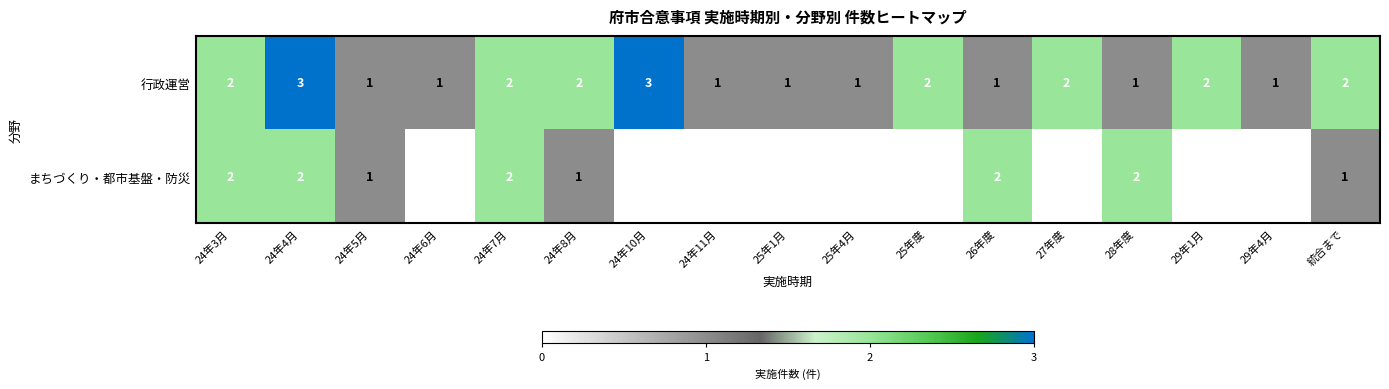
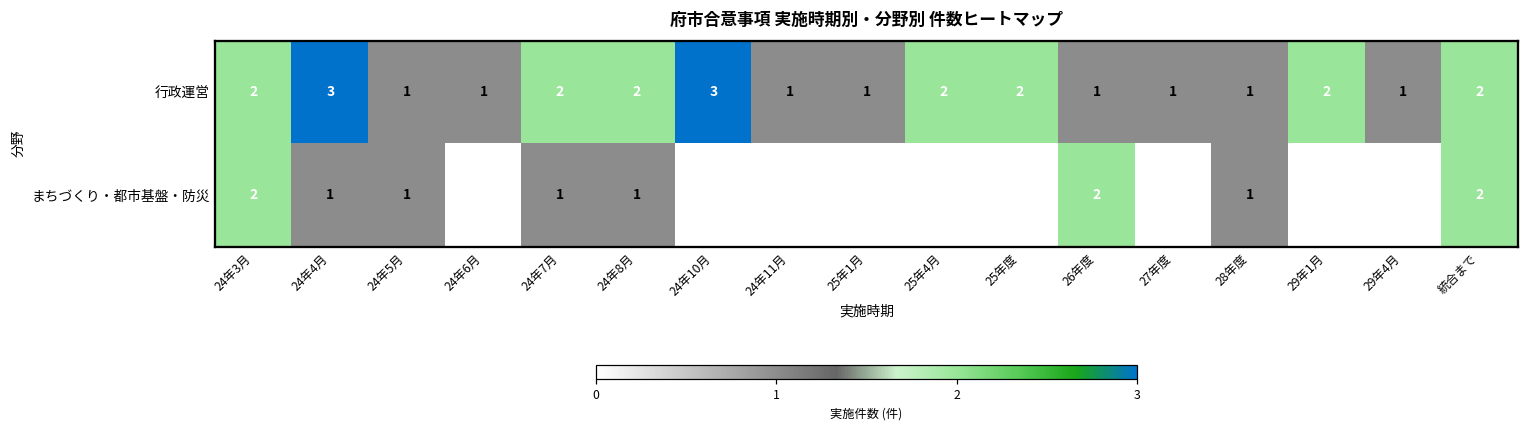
行政運営, 25年4月: 1 -> 2
行政運営, 27年度: 2 -> 1
まちづくり・都市基盤・防災, 24年4月: 2 -> 1
まちづくり・都市基盤・防災, 24年7月: 2 -> 1
まちづくり・都市基盤・防災, 28年度: 2 -> 1
まちづくり・都市基盤・防災, 統合まで: 1 -> 2
